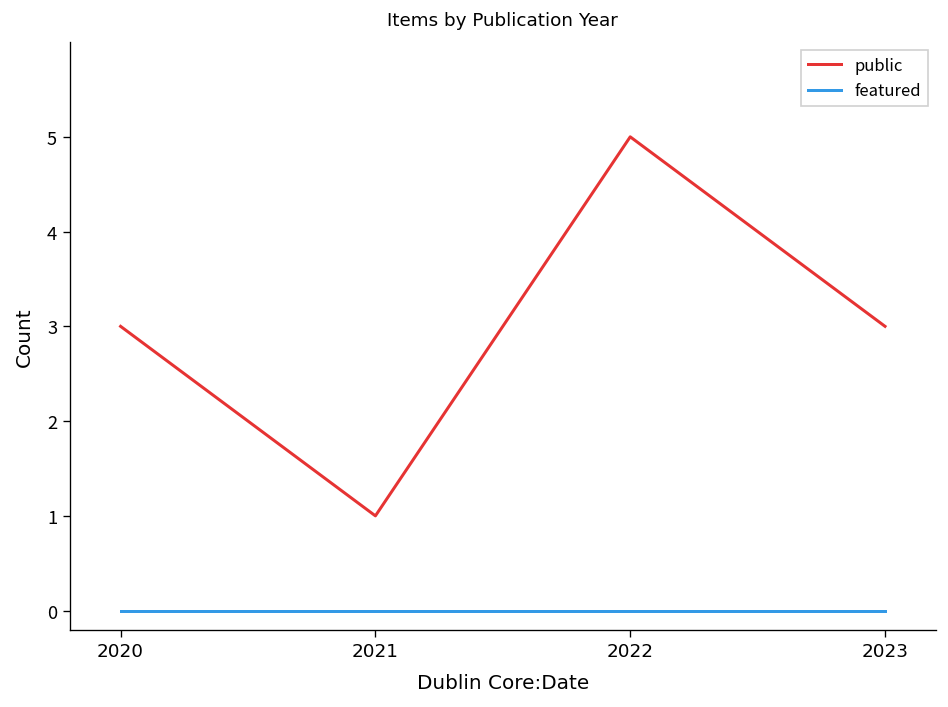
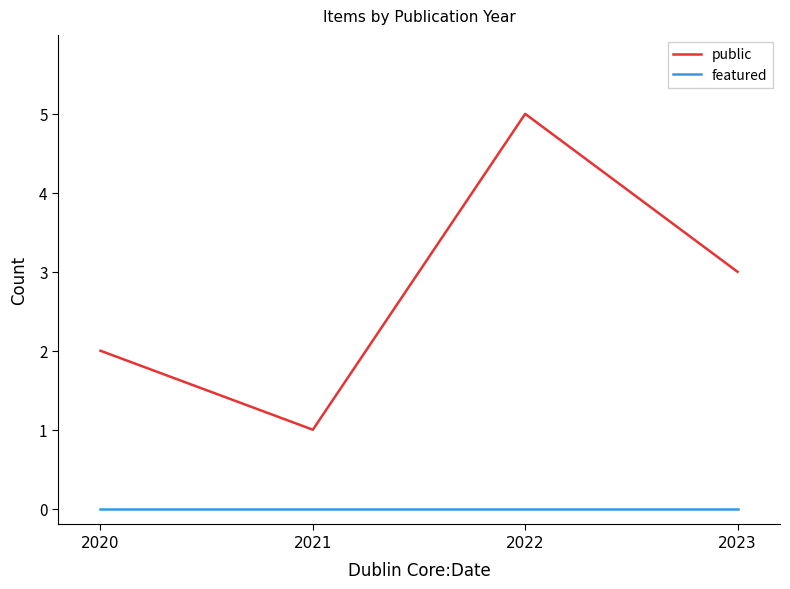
public, 2020: 3 -> 2
